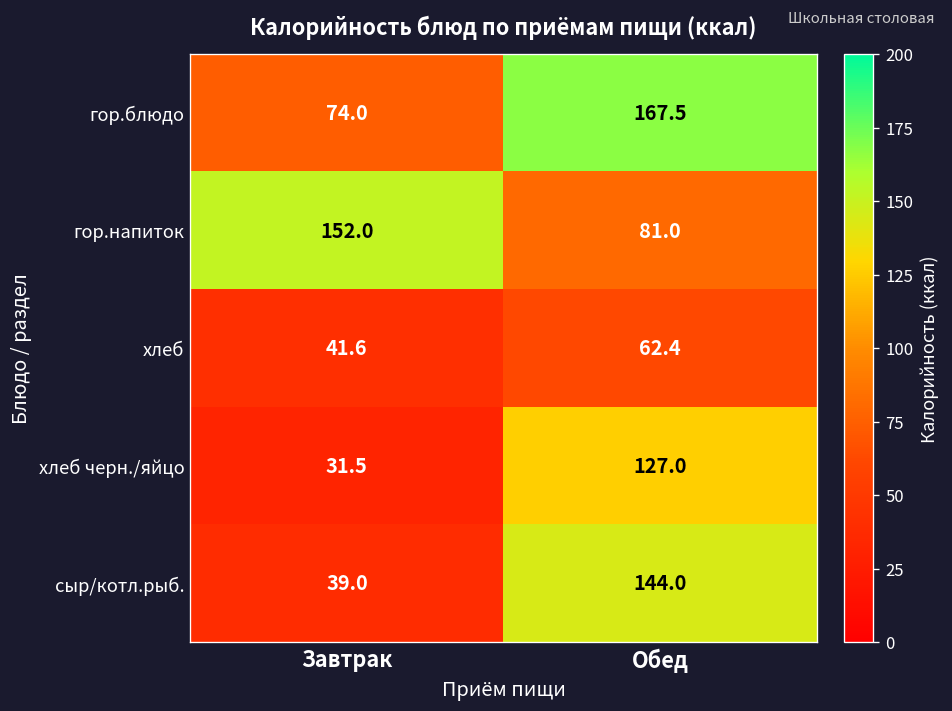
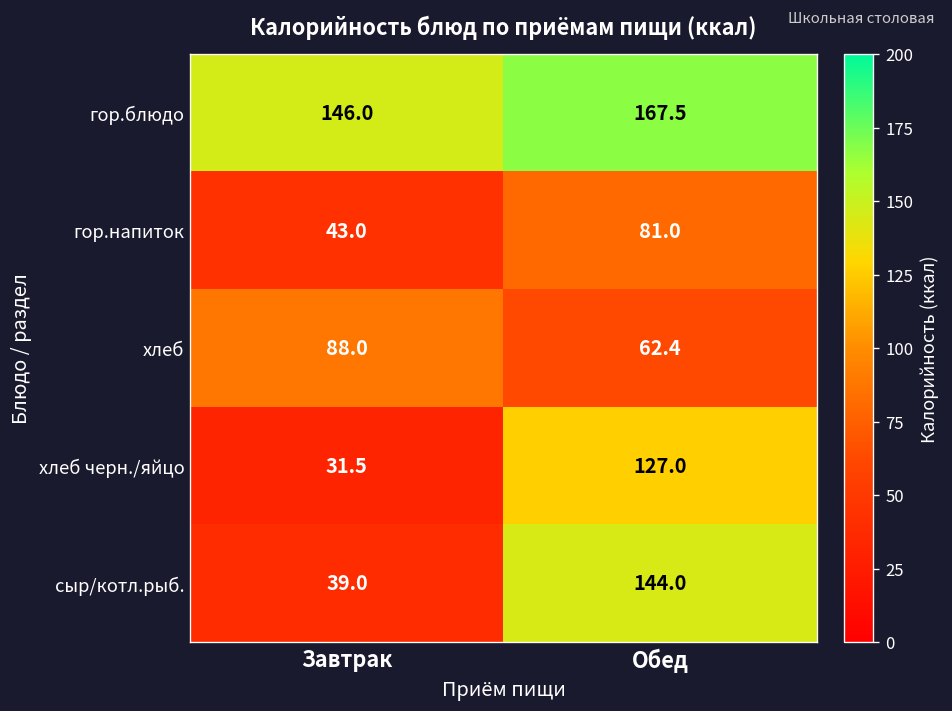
гор.блюдо, Завтрак: 74.0 -> 146.0
гор.напиток, Завтрак: 152.0 -> 43.0
хлеб, Завтрак: 41.6 -> 88.0
